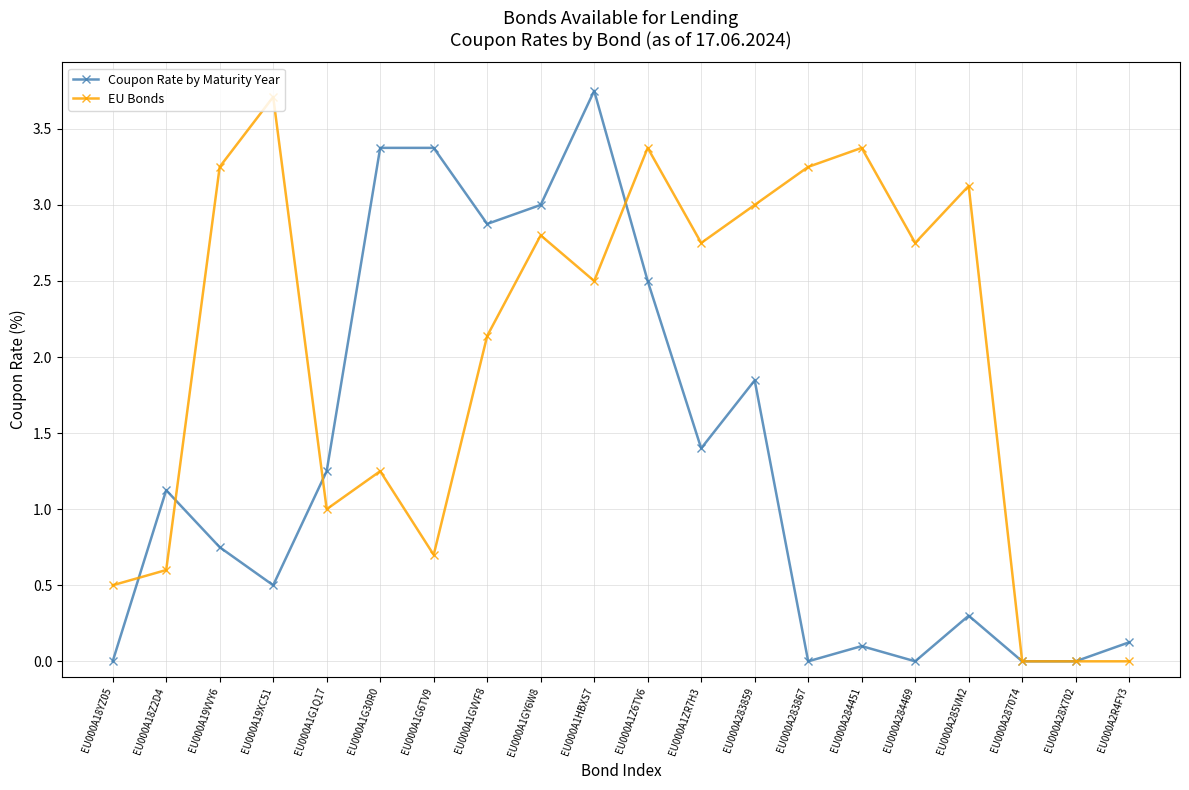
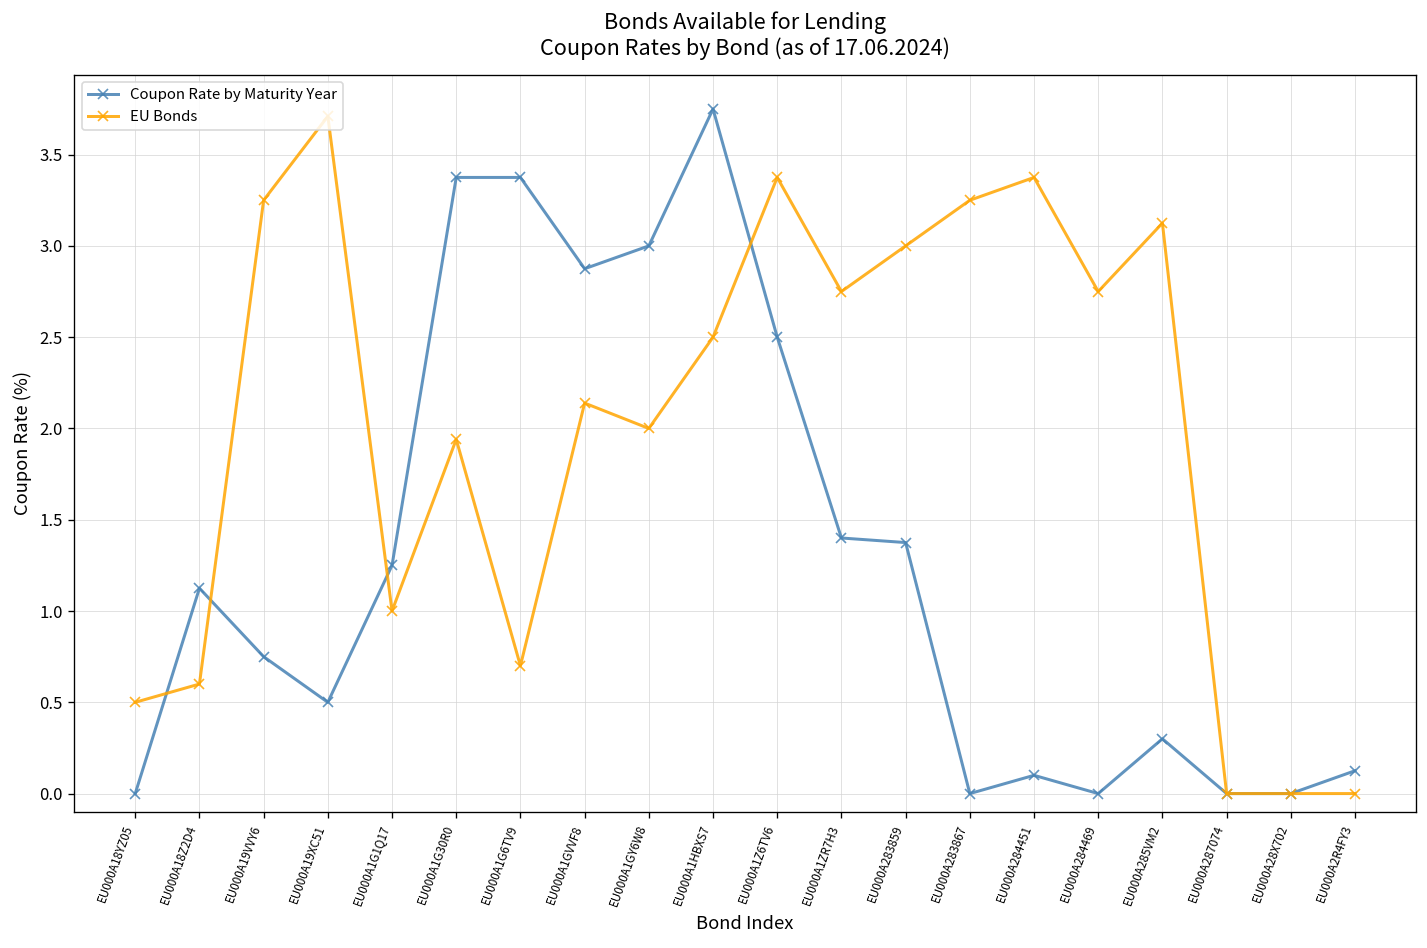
EU Bonds, EU000A1G30R0: 1.25 -> 1.94
EU Bonds, EU000A1GY6W8: 2.8 -> 2.0
Coupon Rate by Maturity Year, EU000A283859: 1.85 -> 1.38
